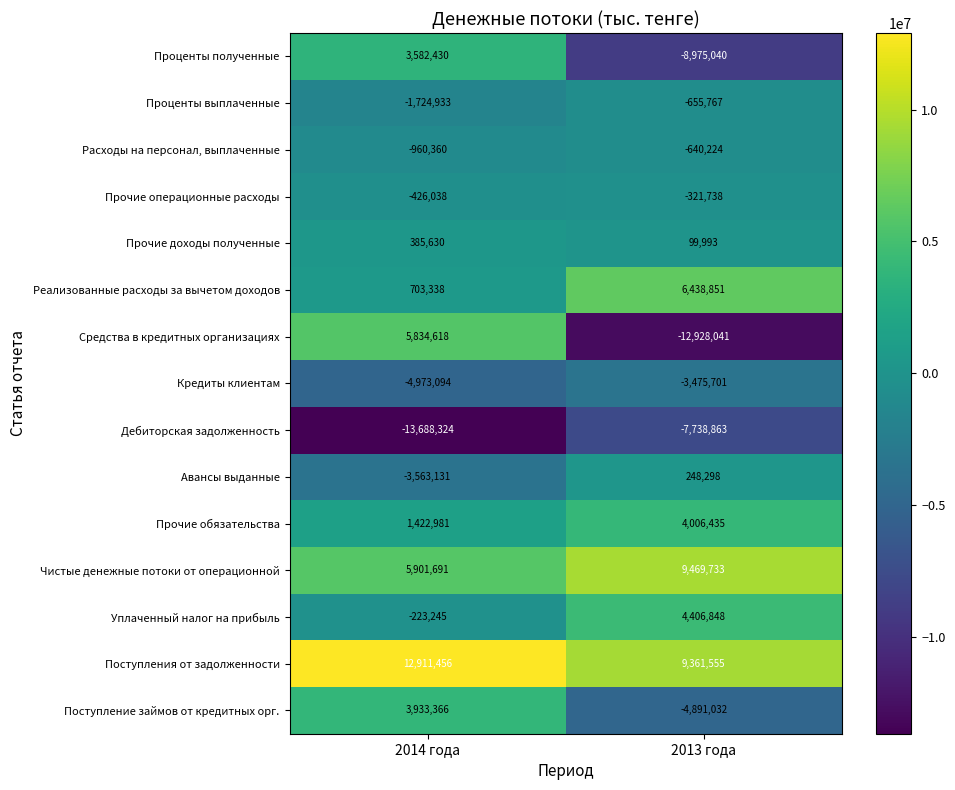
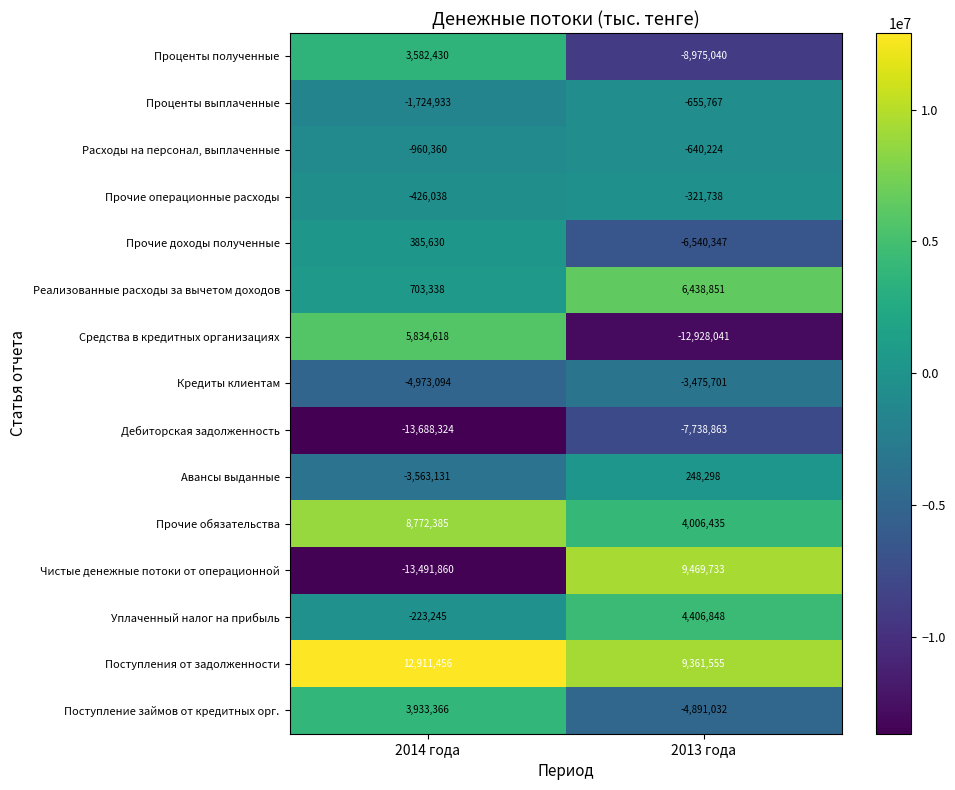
Прочие доходы полученные, 2013 года: 99,993 -> -6,540,347
Прочие обязательства, 2014 года: 1,422,981 -> 8,772,385
Чистые денежные потоки от операционной, 2014 года: 5,901,691 -> -13,491,860
